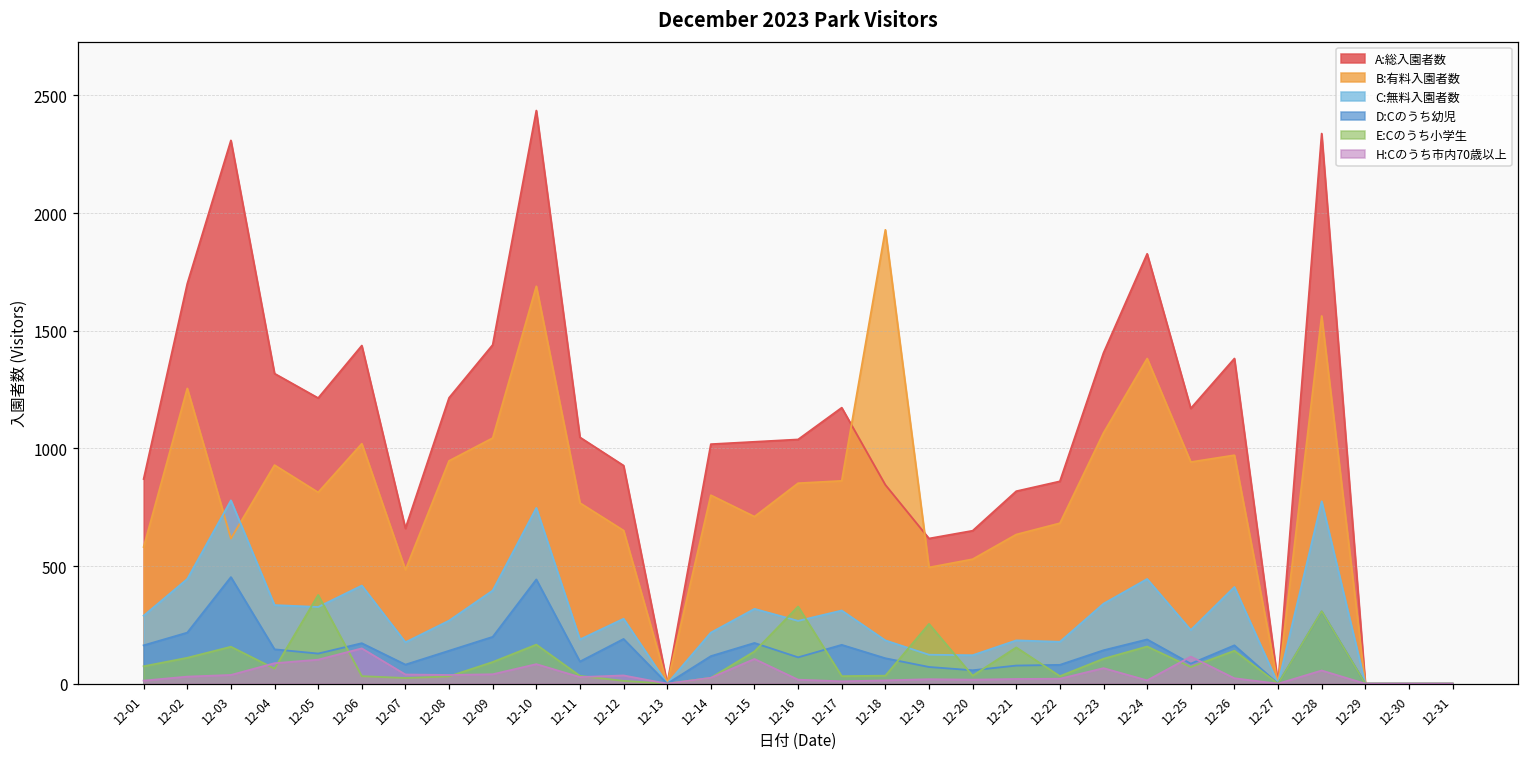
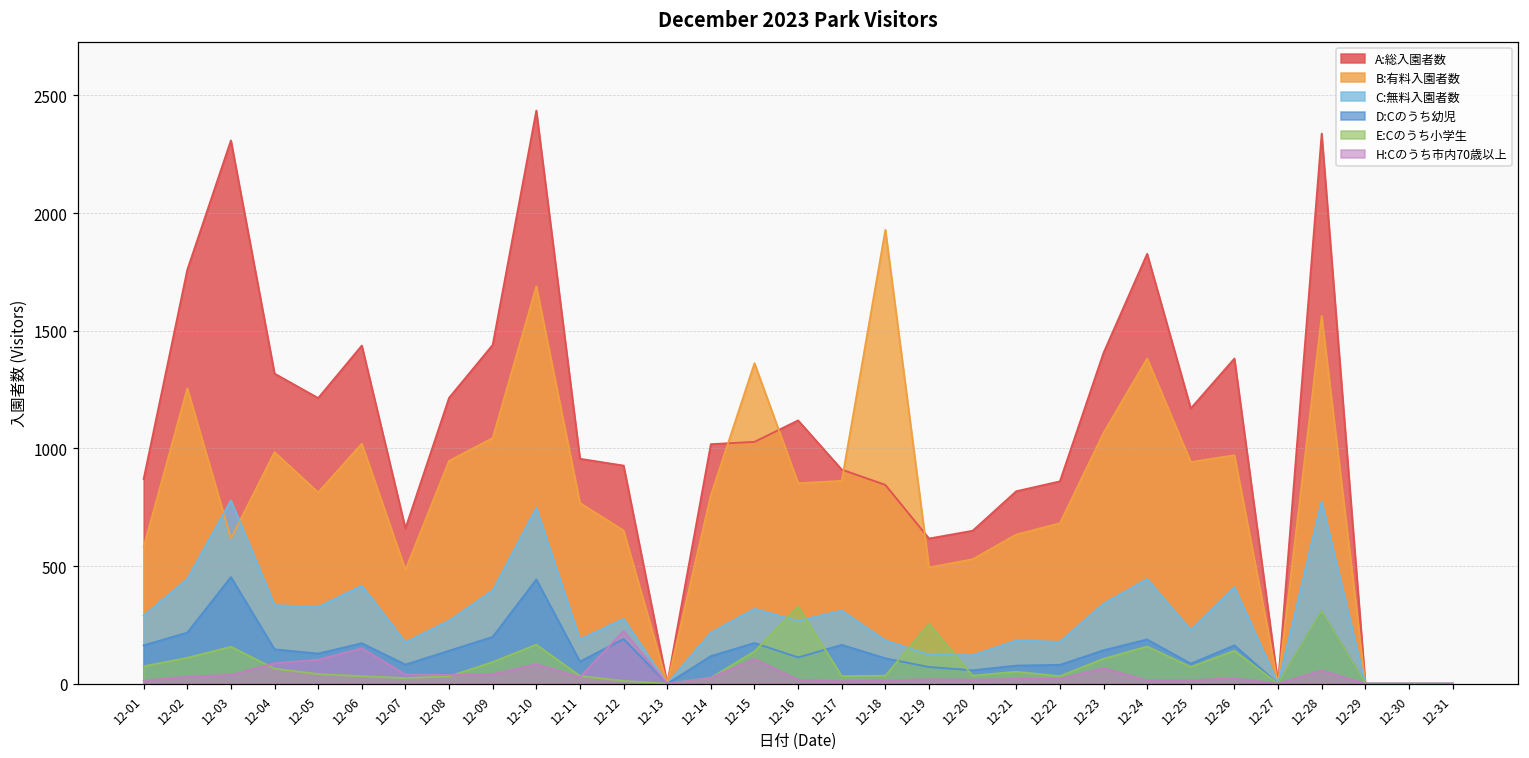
A:総入園者数, 12-02: 1700 -> 1760
B:有料入園者数, 12-04: 930 -> 980
E:Cのうち小学生, 12-05: 380 -> 40
A:総入園者数, 12-11: 1050 -> 960
H:Cのうち市内70歳以上, 12-12: 40 -> 220
B:有料入園者数, 12-15: 710 -> 1360
A:総入園者数, 12-16: 1040 -> 1120
A:総入園者数, 12-17: 1170 -> 910
E:Cのうち小学生, 12-21: 150 -> 50
H:Cのうち市内70歳以上, 12-25: 120 -> 20
